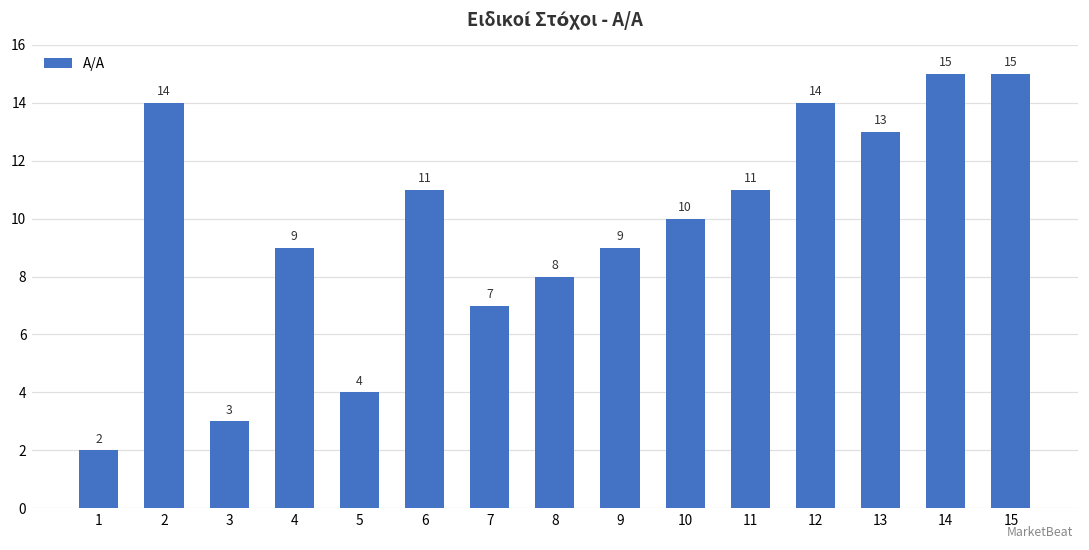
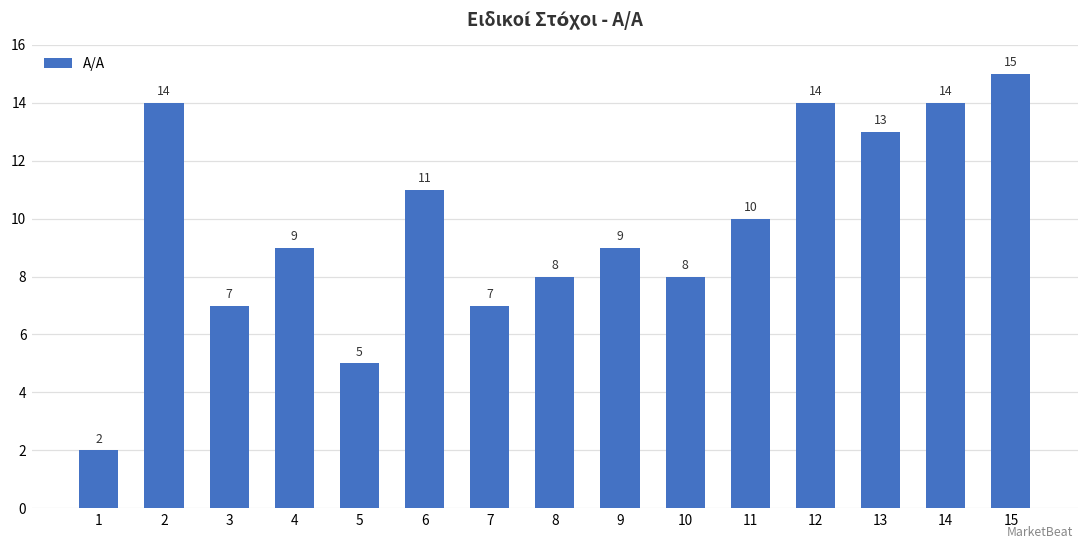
3: 3 -> 7
5: 4 -> 5
10: 10 -> 8
11: 11 -> 10
14: 15 -> 14
